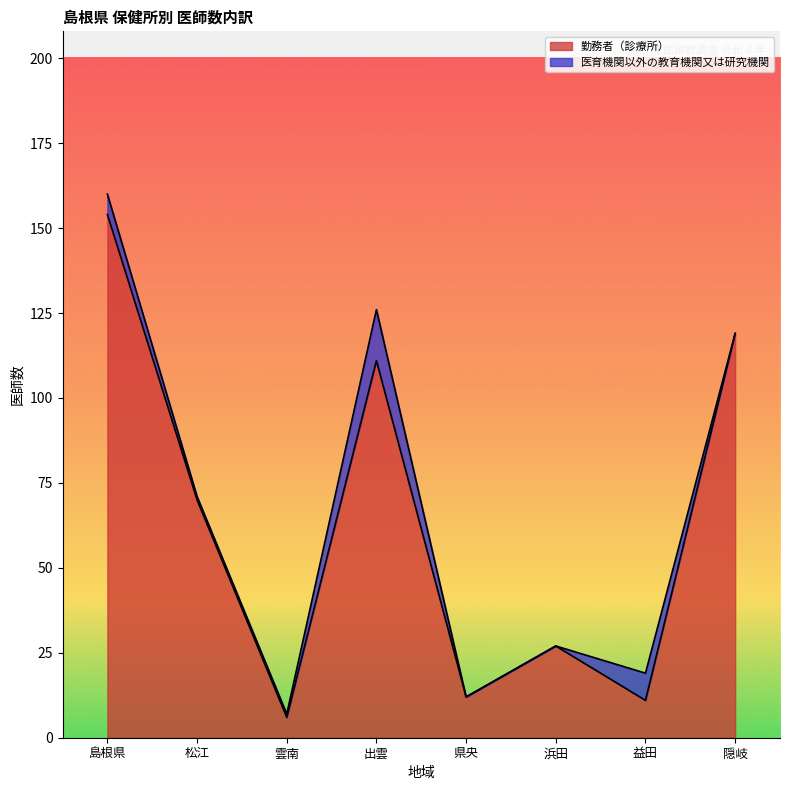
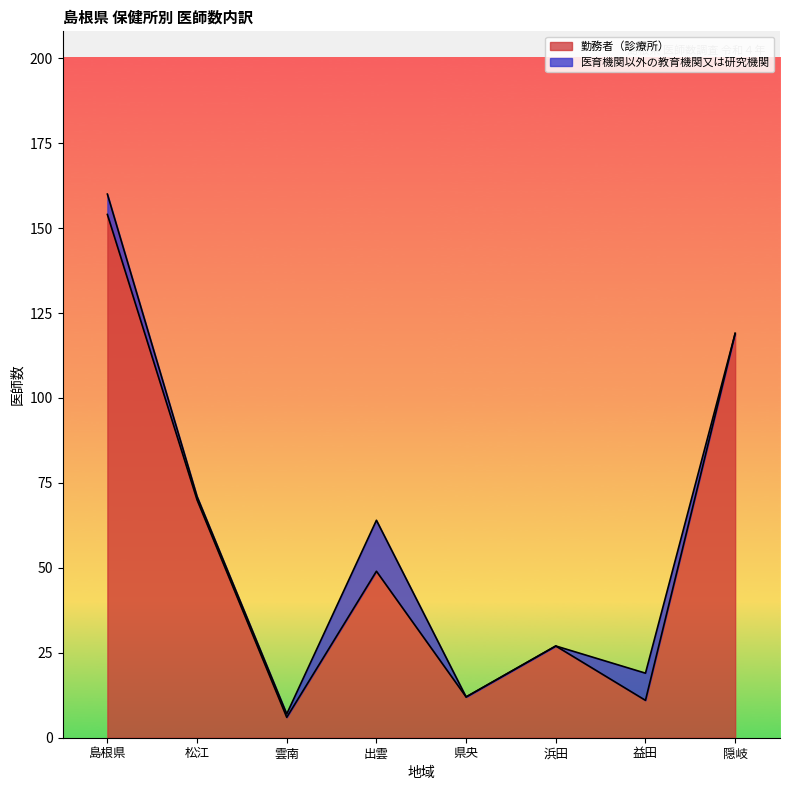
勤務者（診療所）, 出雲: 111 -> 49
